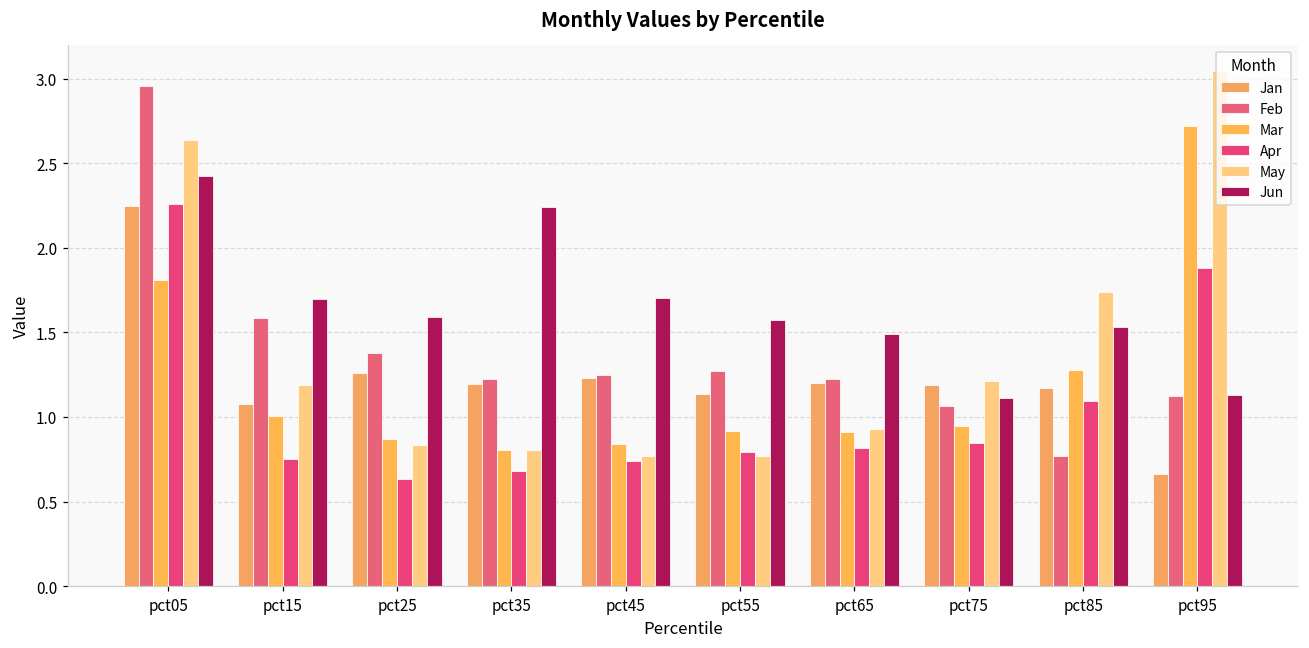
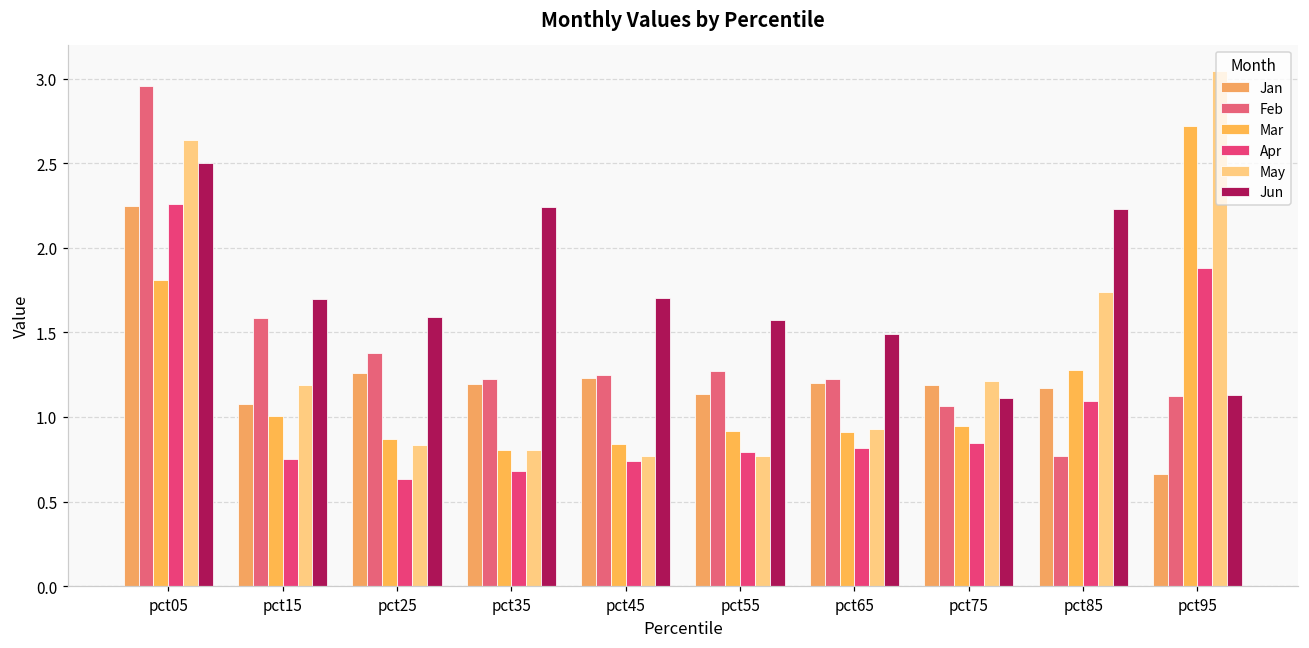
Jun, pct05: 2.43 -> 2.50
Jun, pct85: 1.53 -> 2.23
